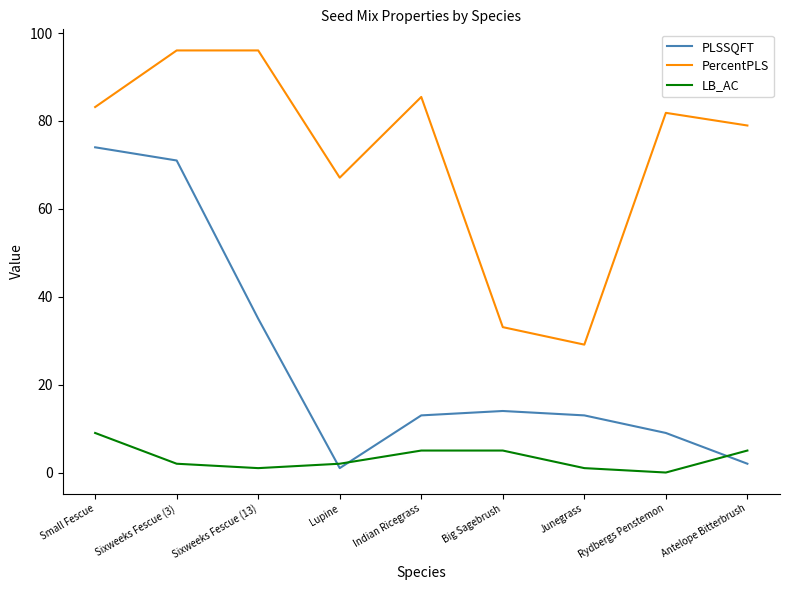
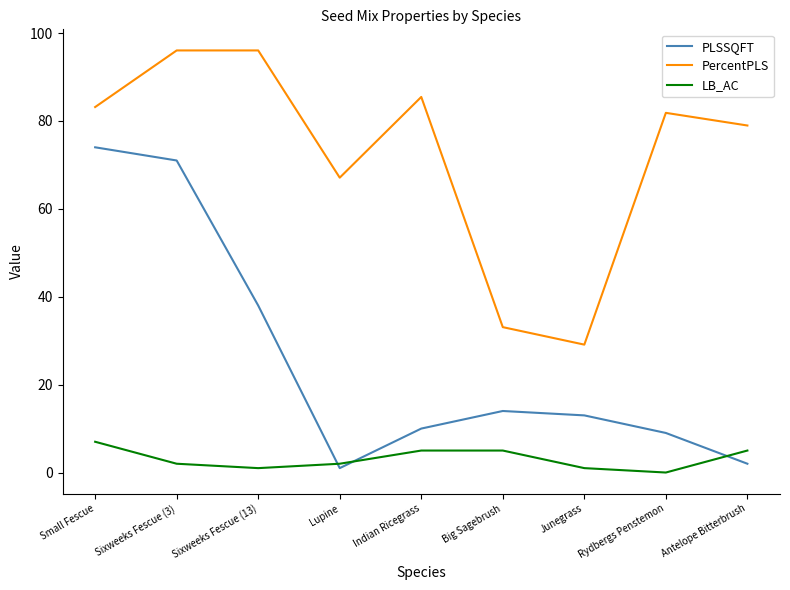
LB_AC, Small Fescue: 9 -> 7
PLSSQFT, Sixweeks Fescue (13): 35 -> 38
PLSSQFT, Indian Ricegrass: 13 -> 10
